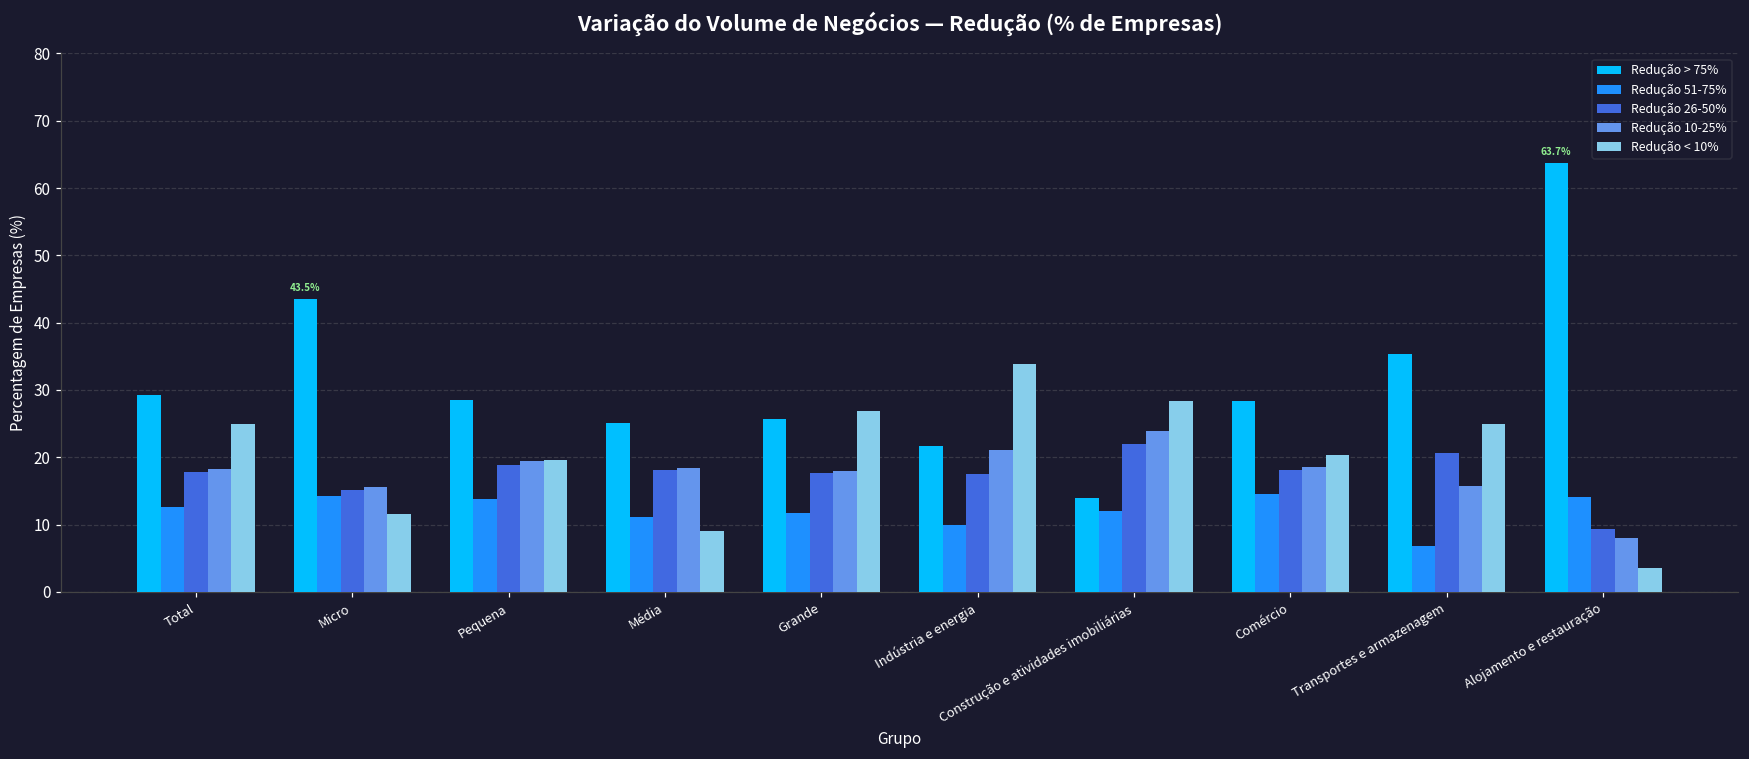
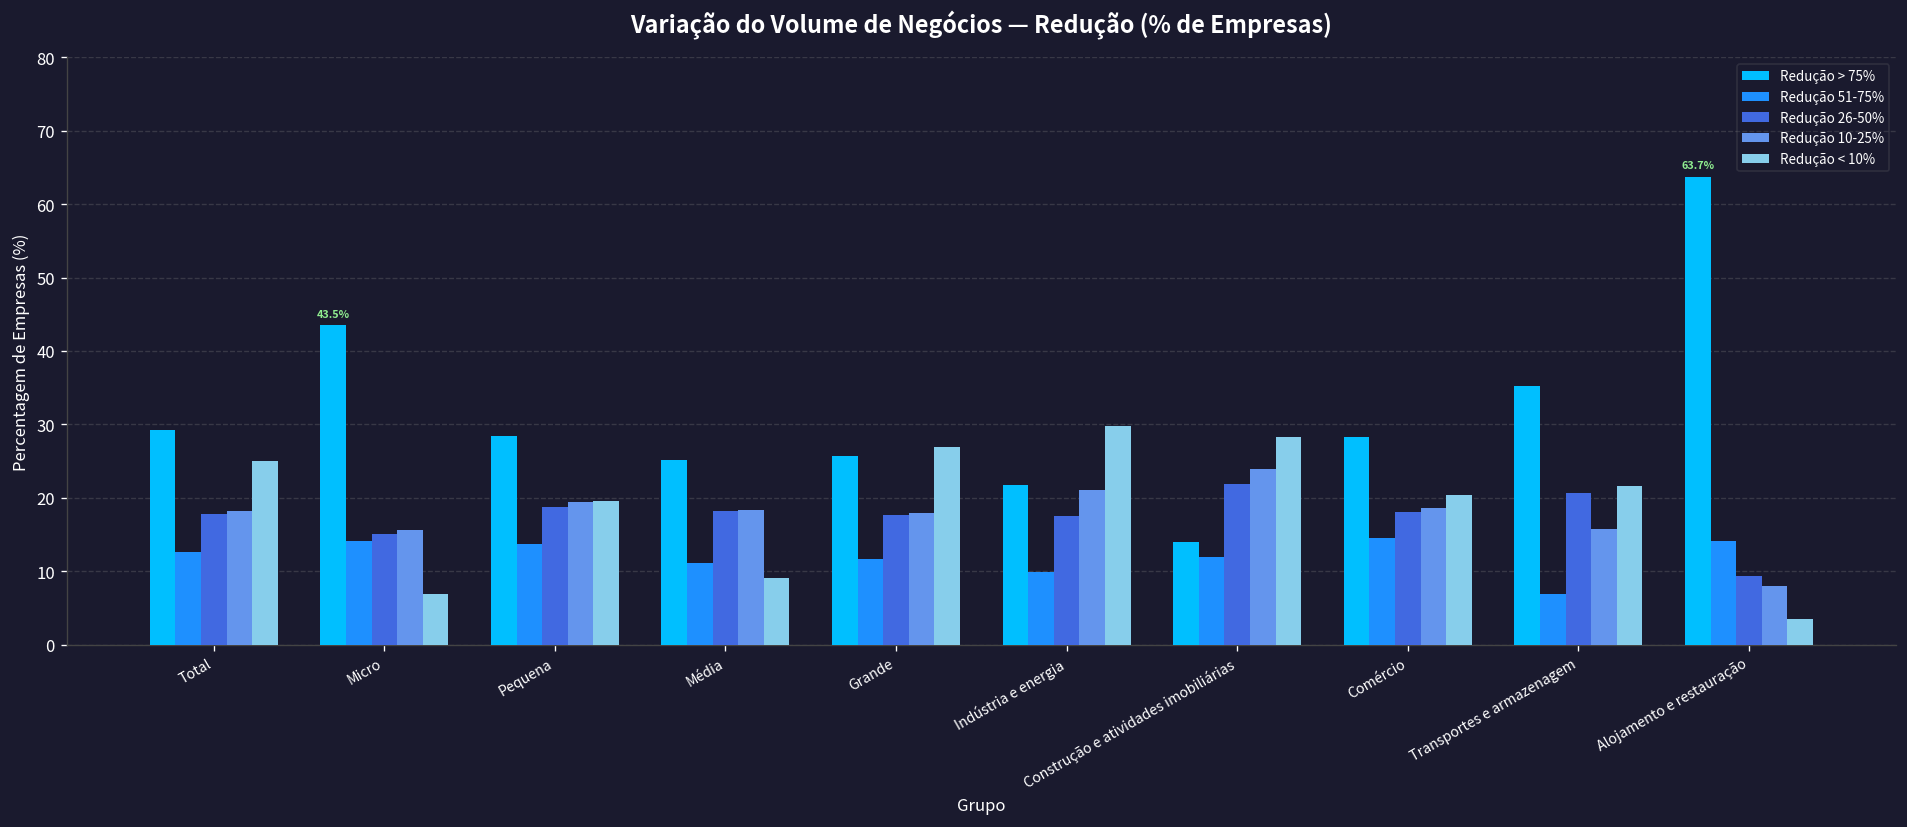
Redução < 10%, Micro: 12 -> 7
Redução < 10%, Indústria e energia: 34 -> 30
Redução < 10%, Transportes e armazenagem: 25 -> 22
